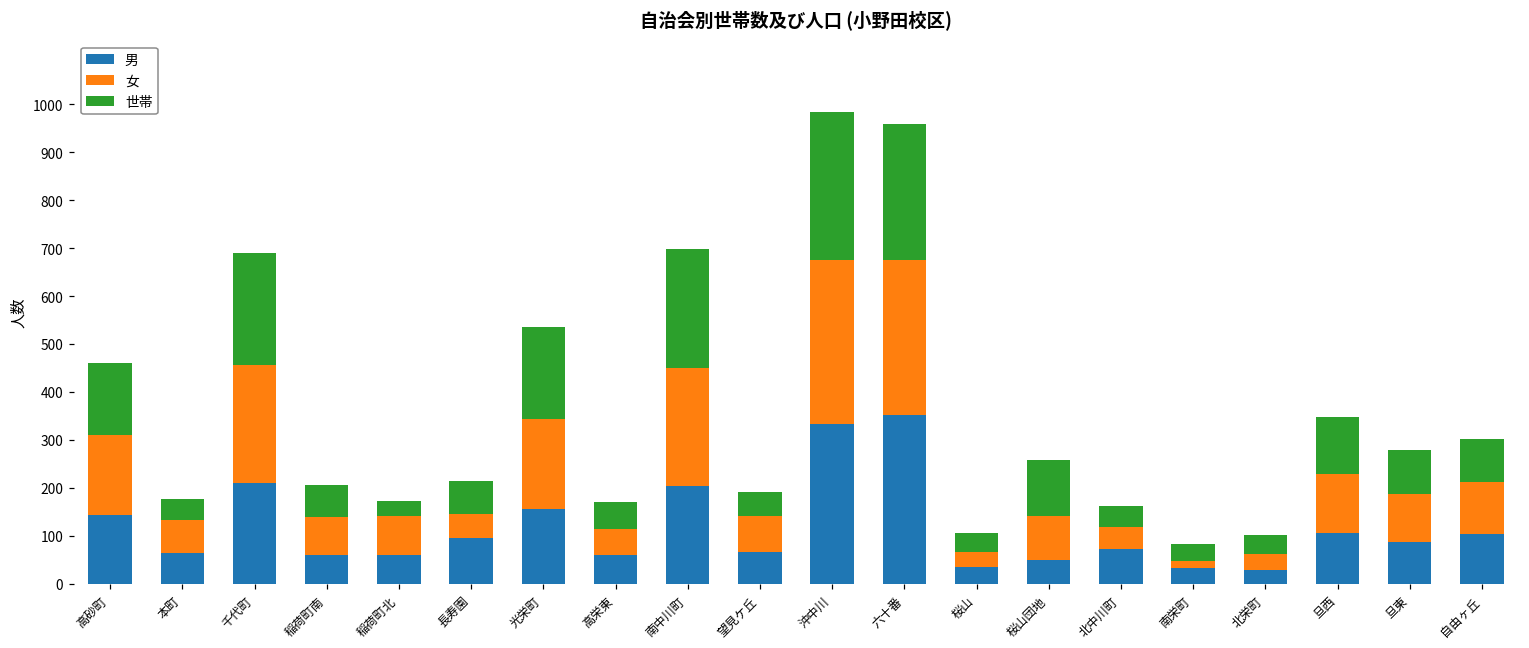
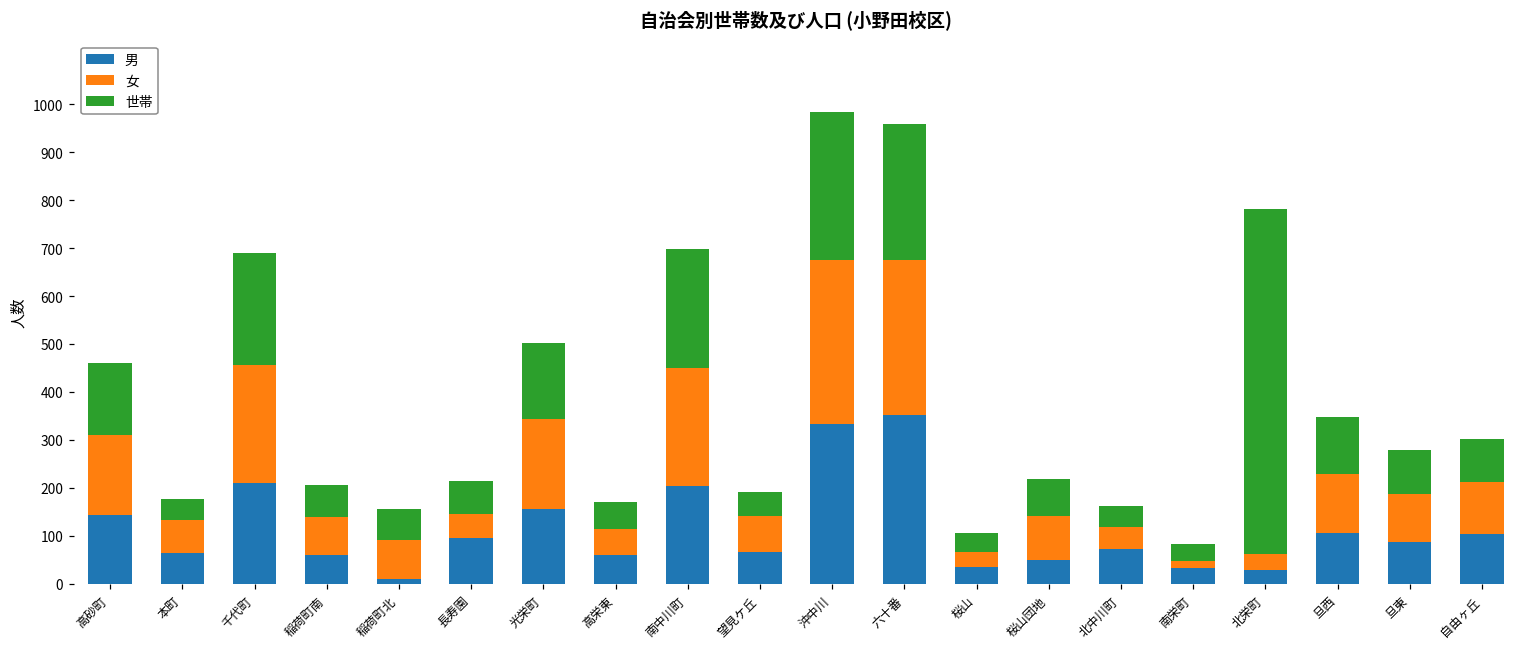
男, 稲荷町北: 60 -> 10
世帯, 稲荷町北: 30 -> 60
世帯, 光栄町: 190 -> 160
世帯, 桜山団地: 120 -> 80
世帯, 北栄町: 40 -> 720
